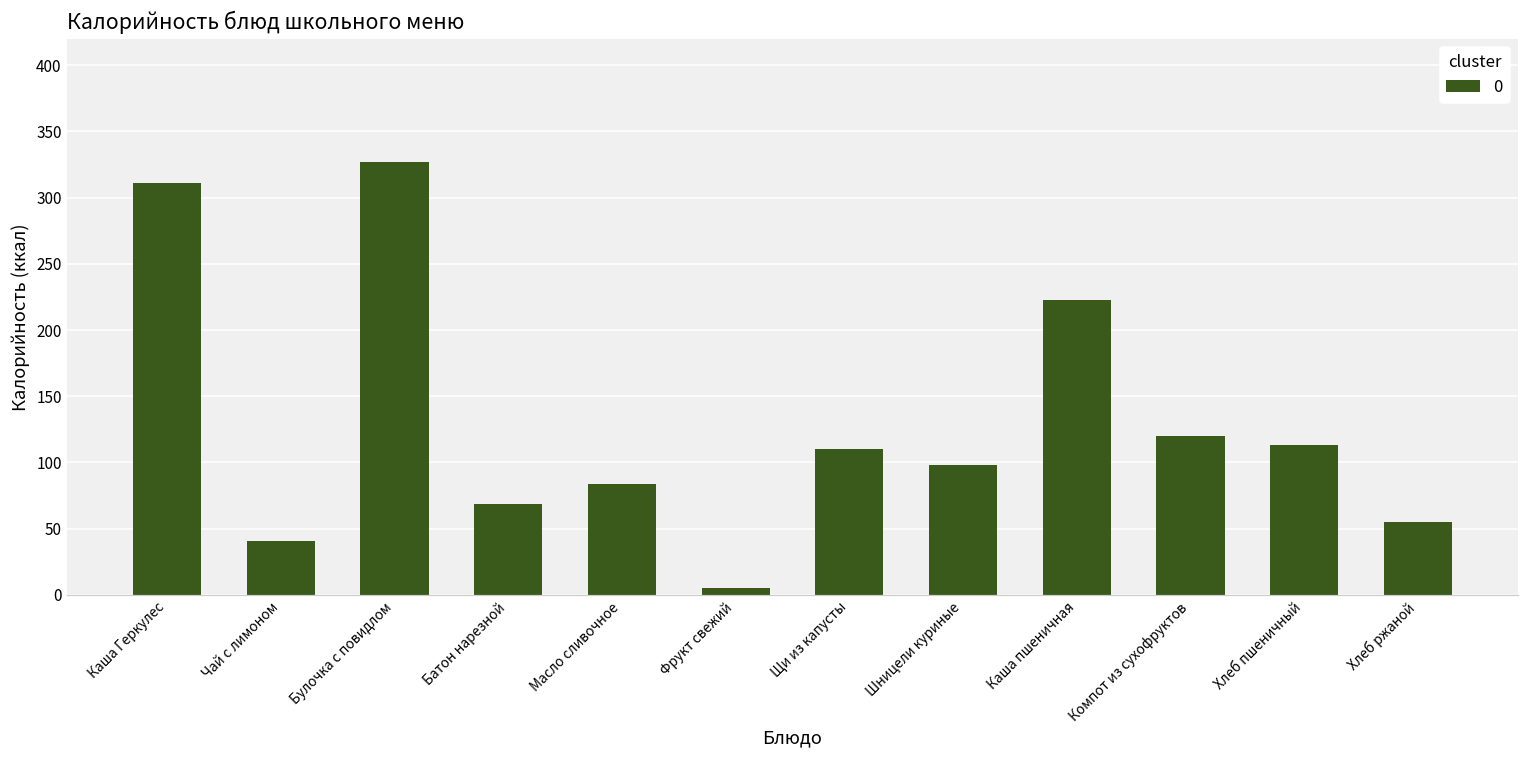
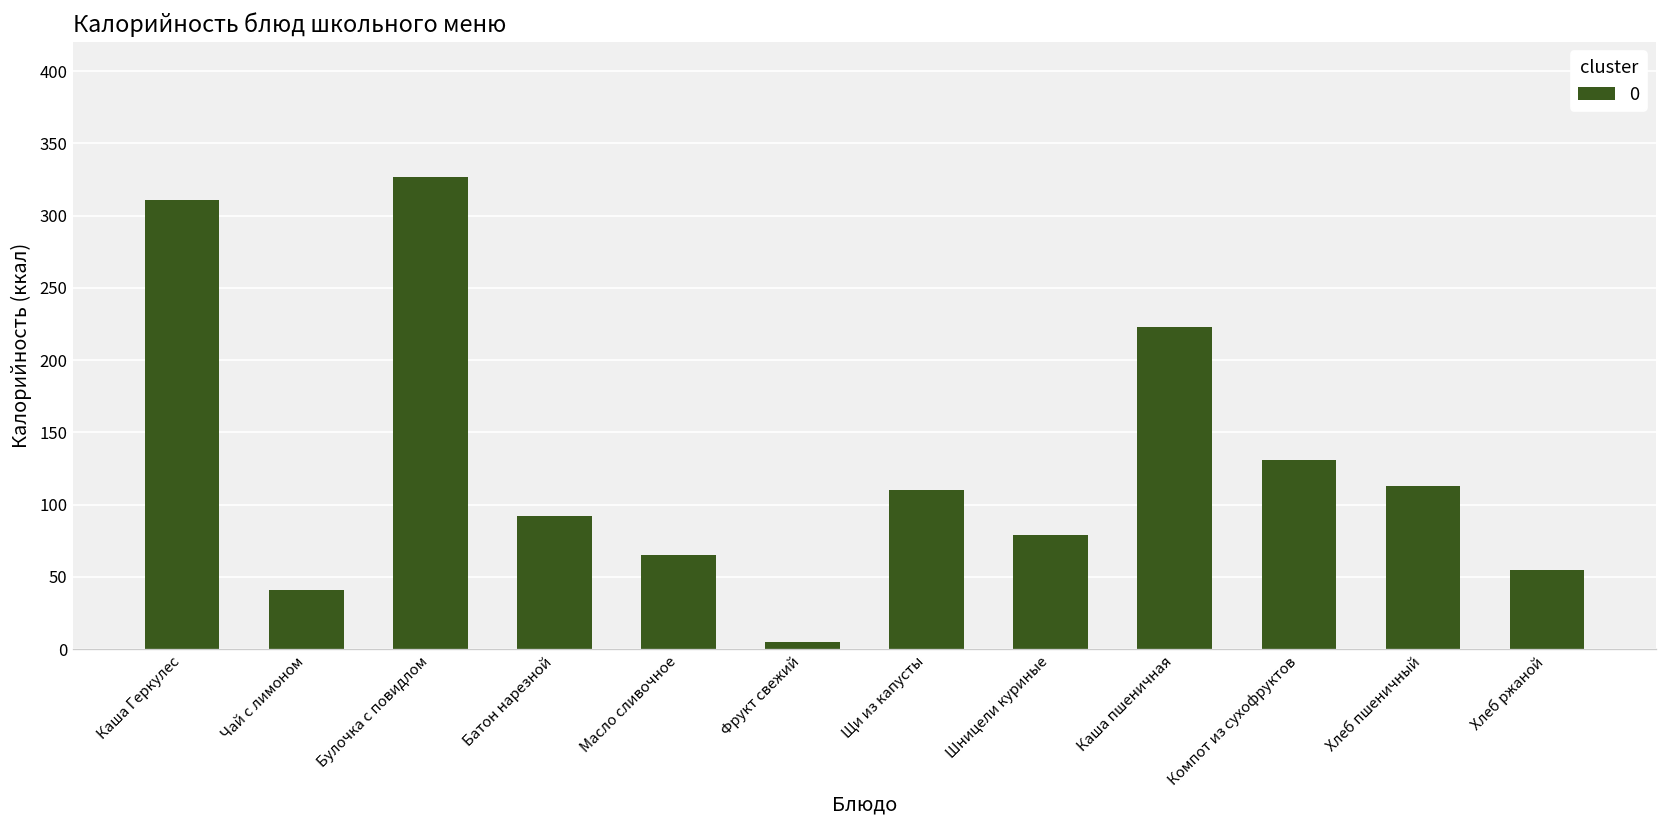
Батон нарезной: 69 -> 92
Масло сливочное: 84 -> 65
Шницели куриные: 98 -> 79
Компот из сухофруктов: 120 -> 131
